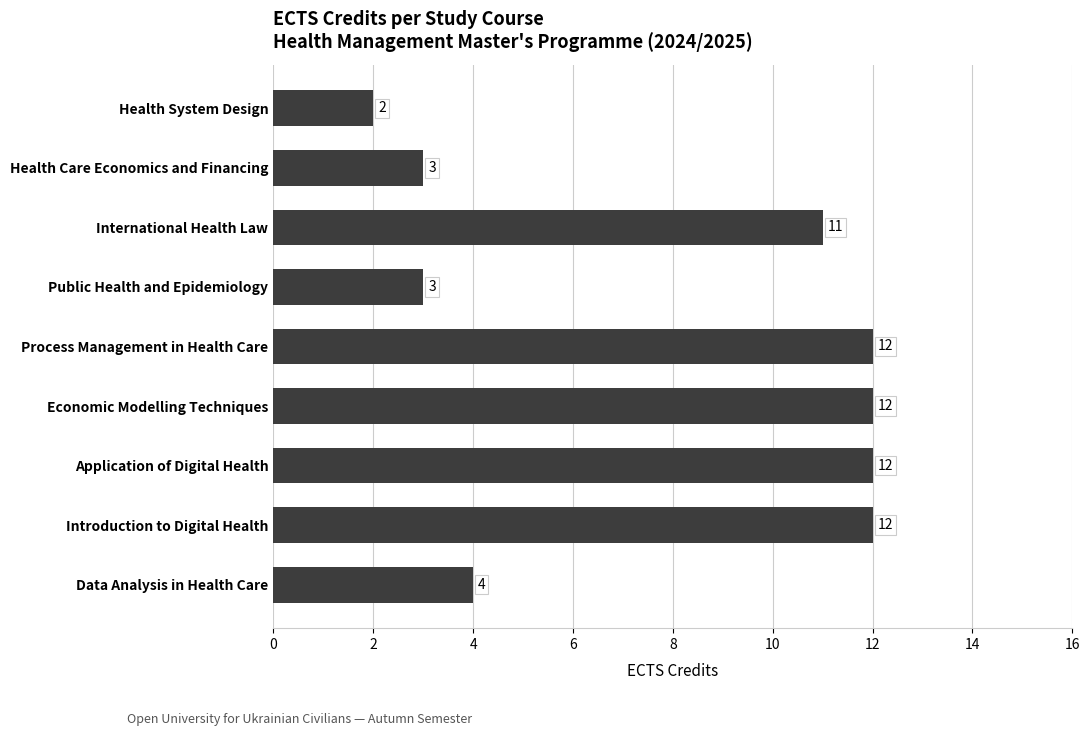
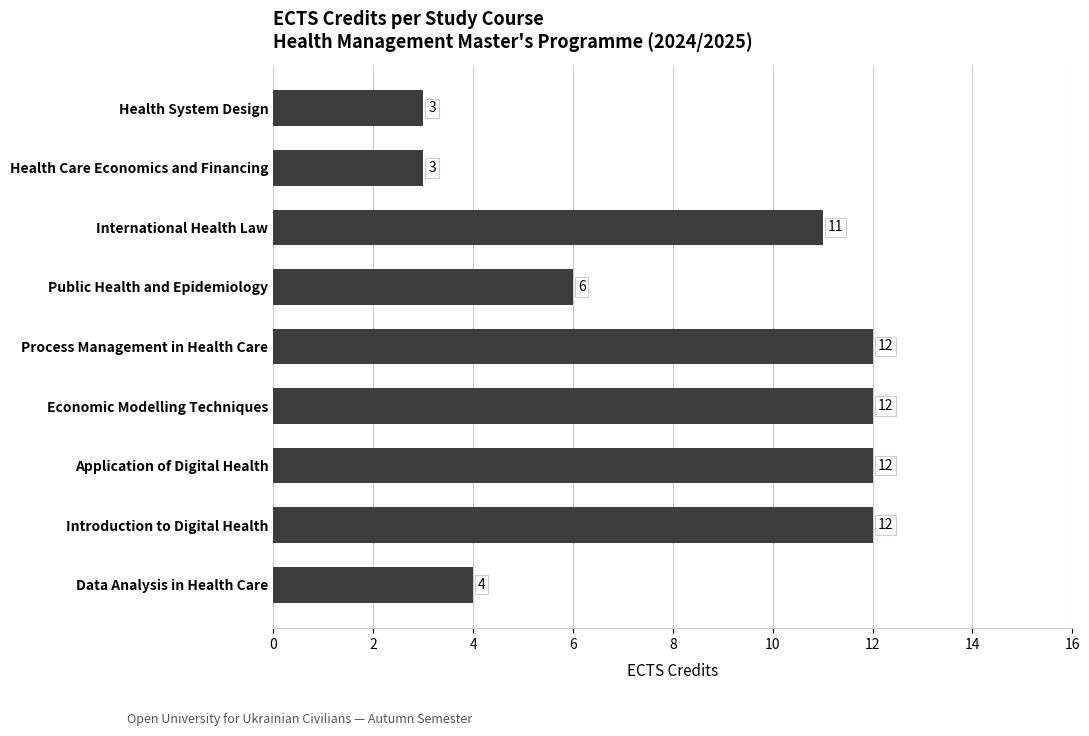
Health System Design: 2 -> 3
Public Health and Epidemiology: 3 -> 6
